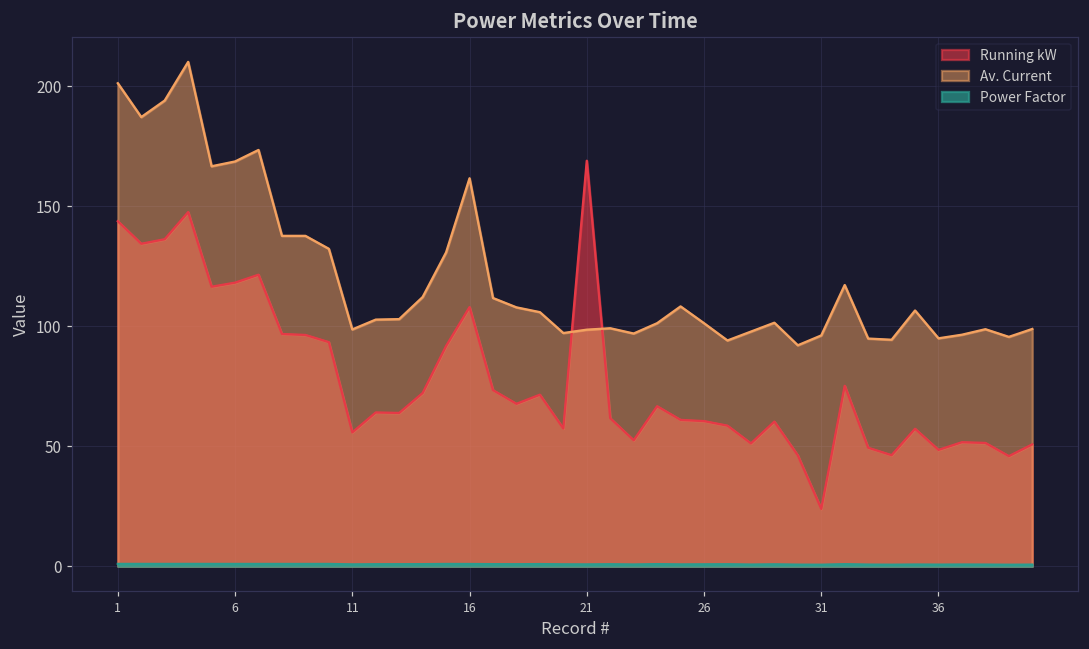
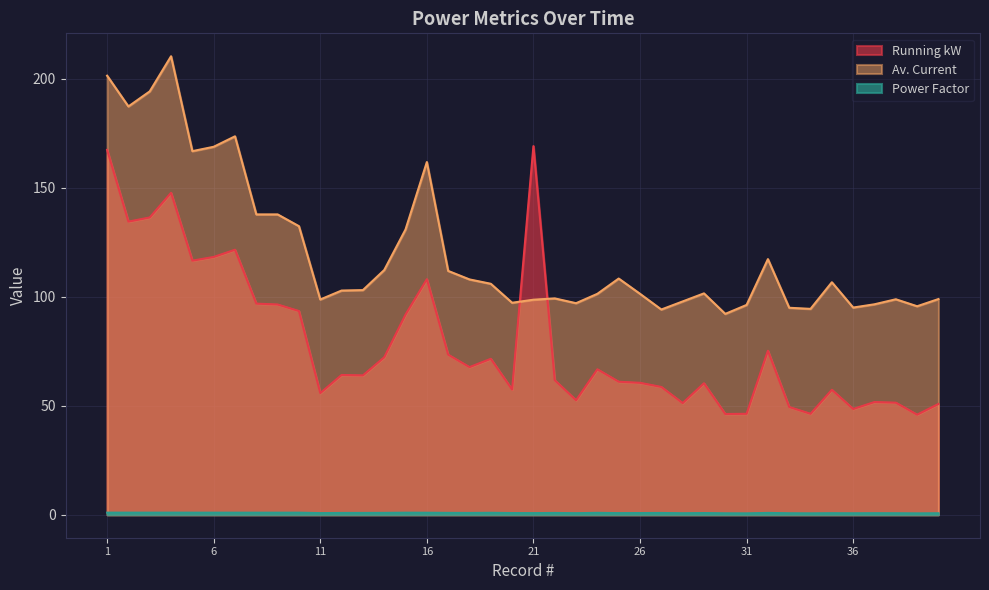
Running kW, 1: 144 -> 167
Running kW, 31: 24 -> 46
